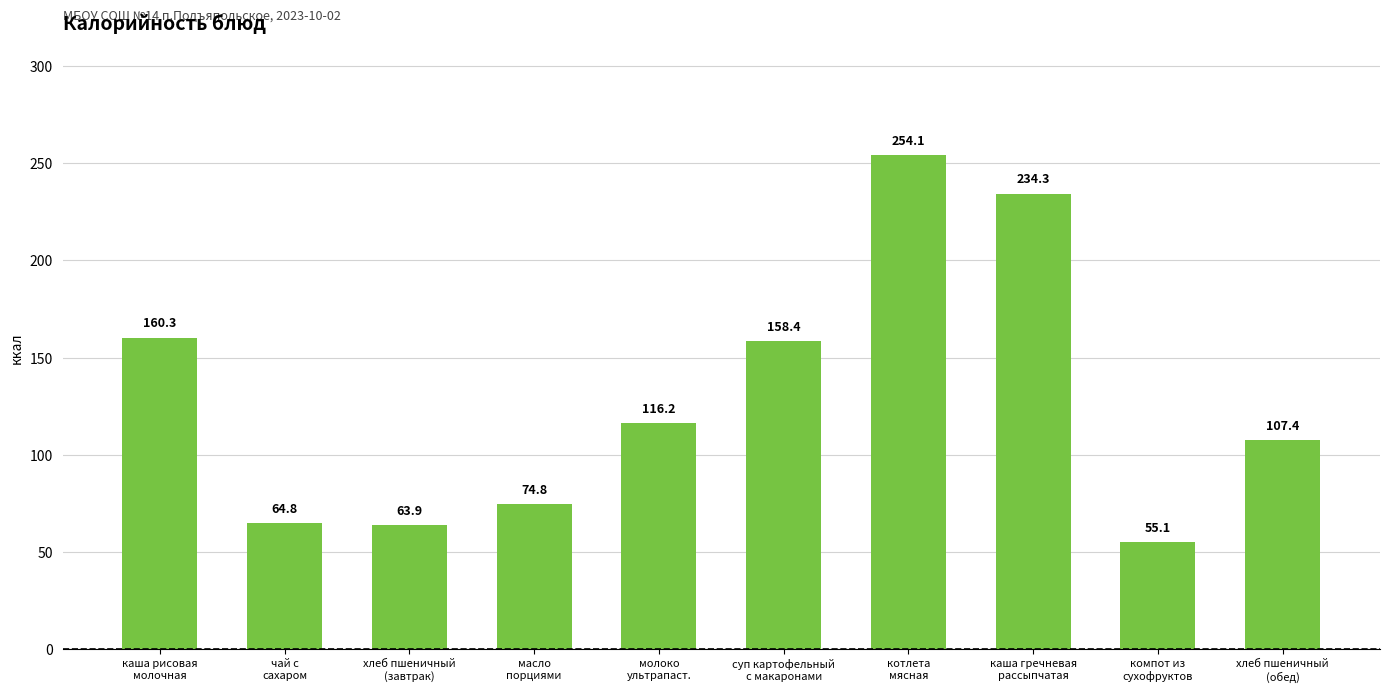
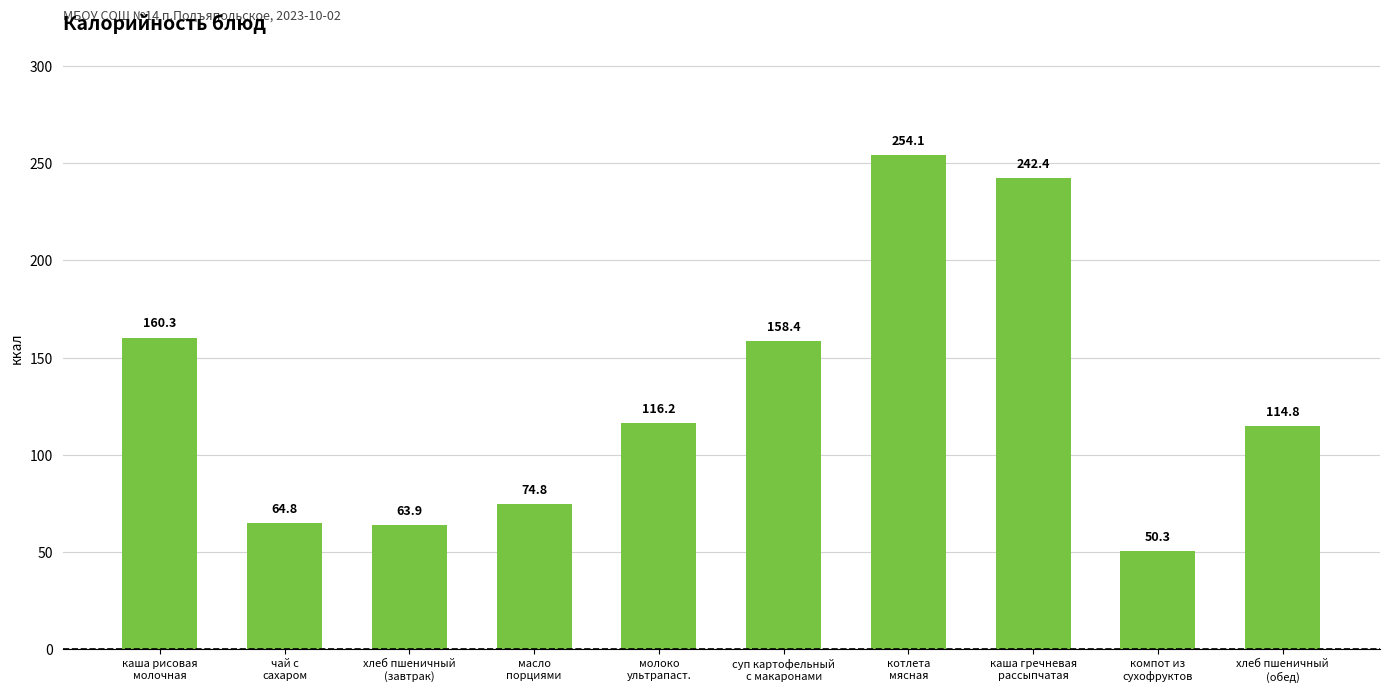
каша гречневая рассыпчатая: 234.3 -> 242.4
компот из сухофруктов: 55.1 -> 50.3
хлеб пшеничный (обед): 107.4 -> 114.8
